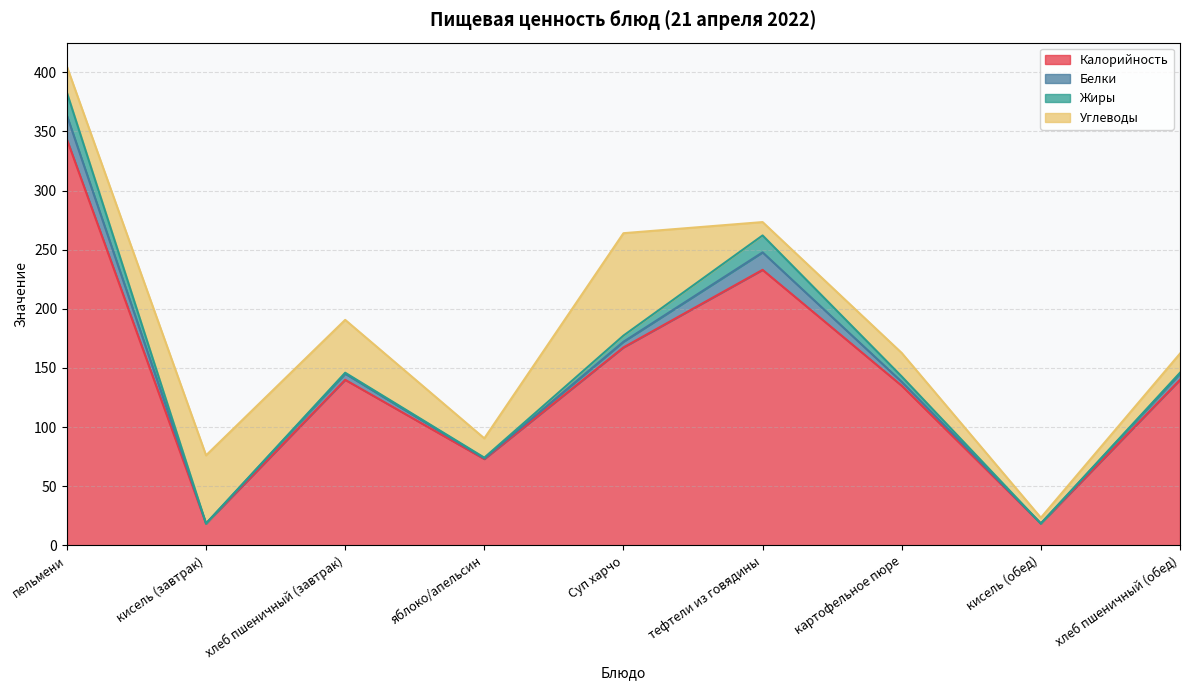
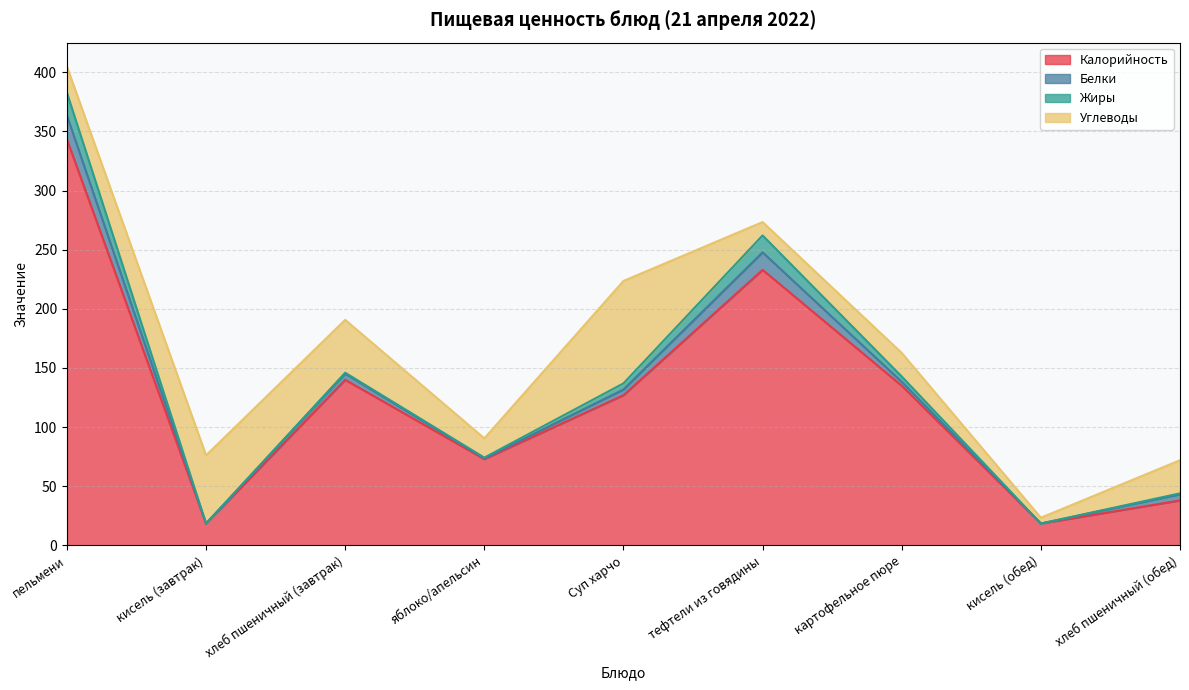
Калорийность, Суп харчо: 167 -> 127
Калорийность, хлеб пшеничный (обед): 140 -> 38
Углеводы, хлеб пшеничный (обед): 16 -> 28
